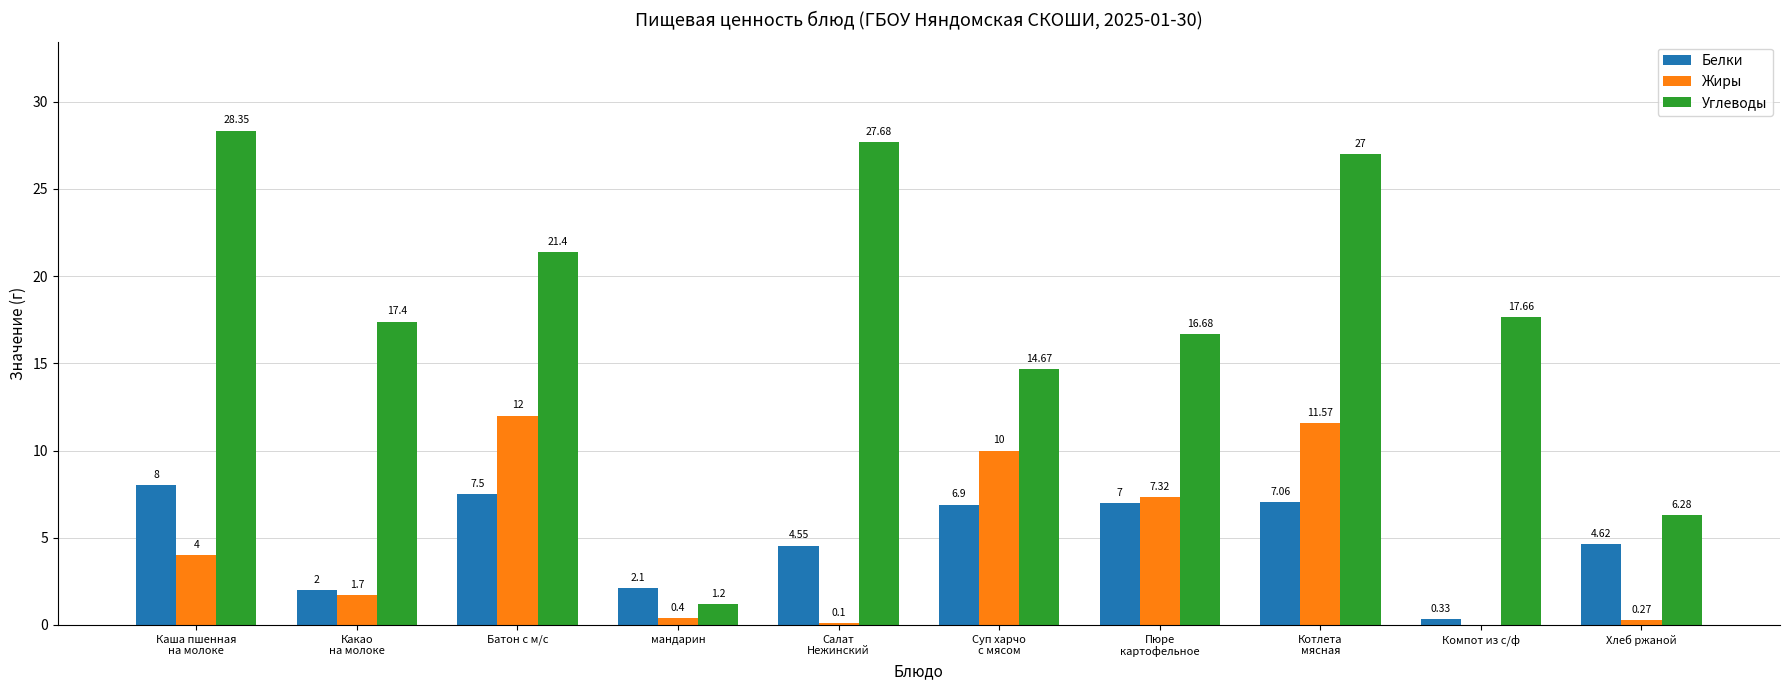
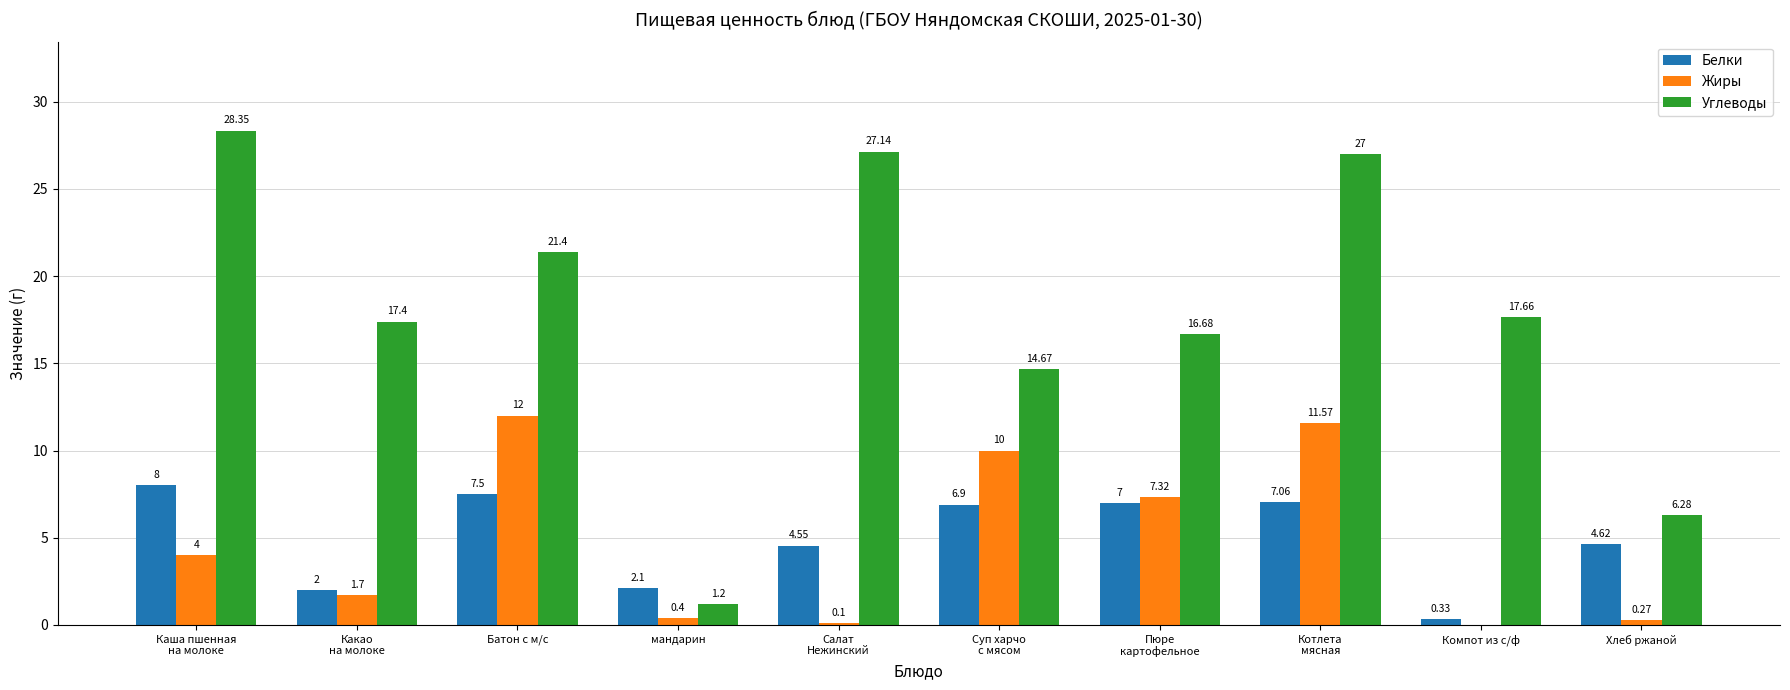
Углеводы, Салат Нежинский: 27.68 -> 27.14
